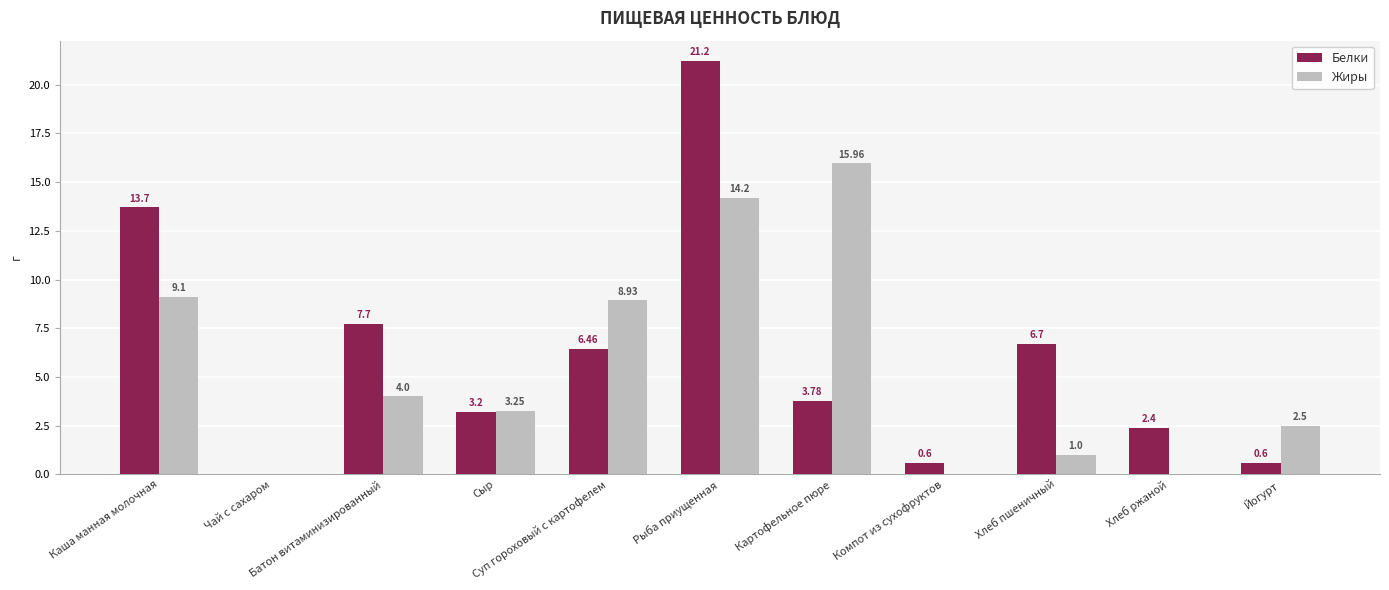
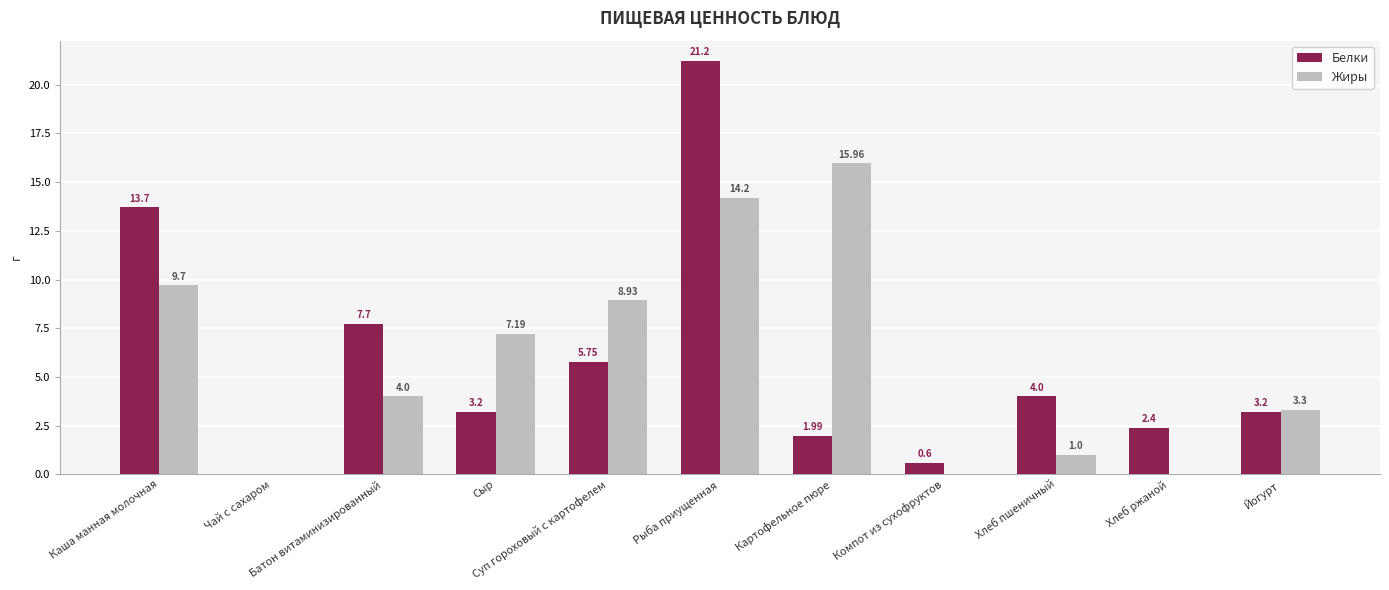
Жиры, Каша манная молочная: 9.1 -> 9.7
Жиры, Сыр: 3.25 -> 7.19
Белки, Суп гороховый с картофелем: 6.46 -> 5.75
Белки, Картофельное пюре: 3.78 -> 1.99
Белки, Хлеб пшеничный: 6.7 -> 4.0
Белки, Йогурт: 0.6 -> 3.2
Жиры, Йогурт: 2.5 -> 3.3
